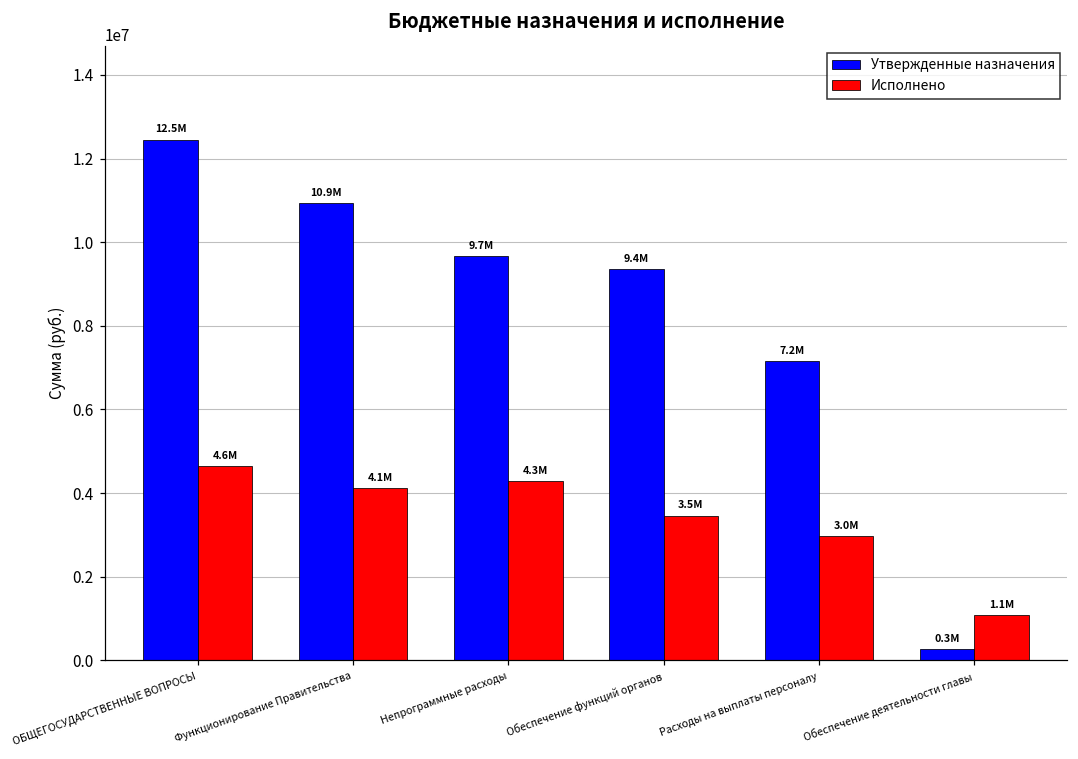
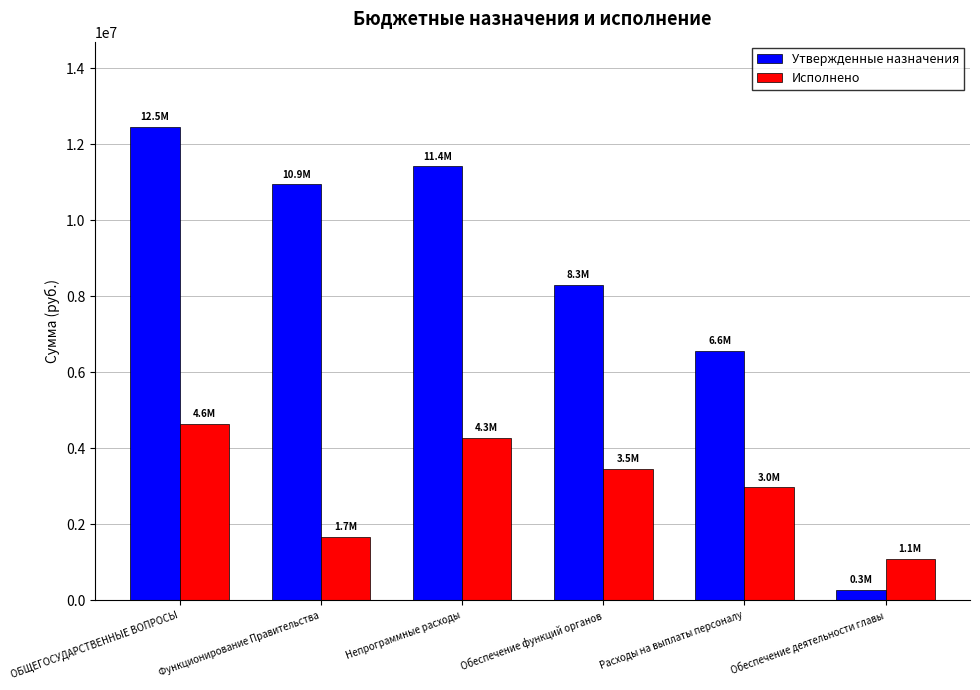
Исполнено, Функционирование Правительства: 4.1M -> 1.7M
Утвержденные назначения, Непрограммные расходы: 9.7M -> 11.4M
Утвержденные назначения, Обеспечение функций органов: 9.4M -> 8.3M
Утвержденные назначения, Расходы на выплаты персоналу: 7.2M -> 6.6M
